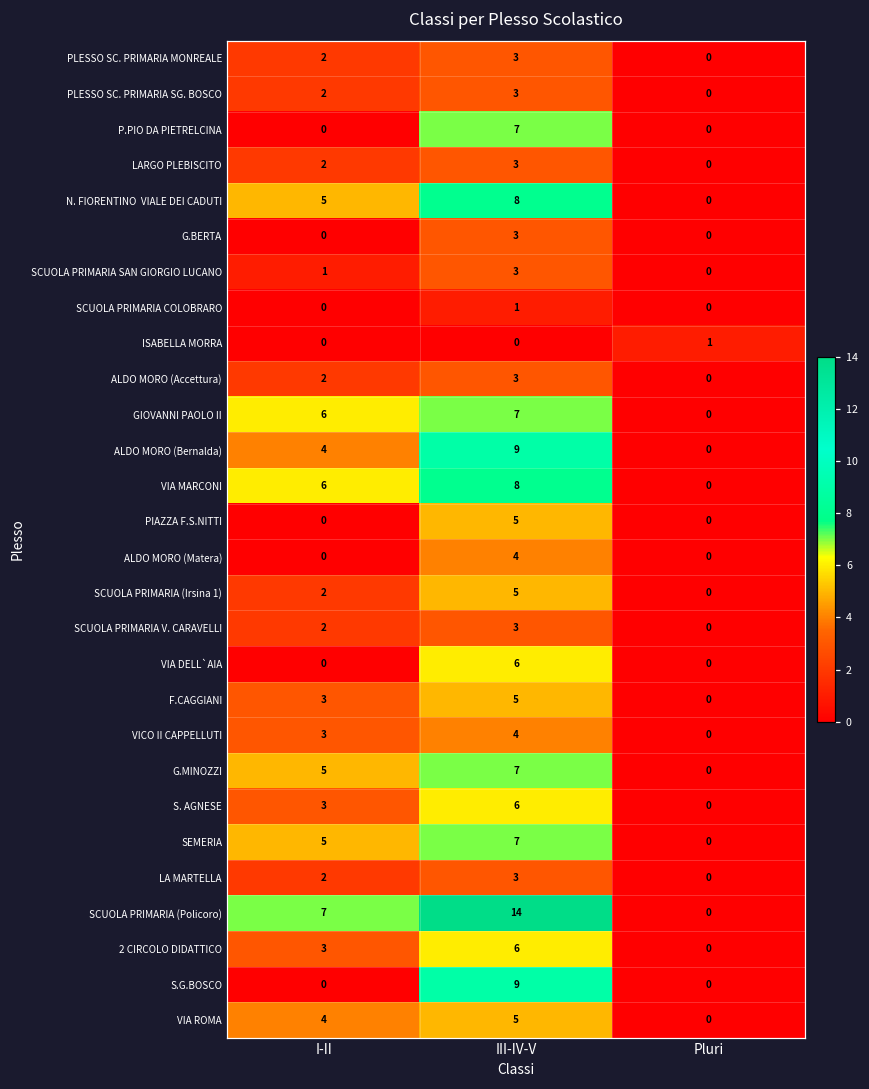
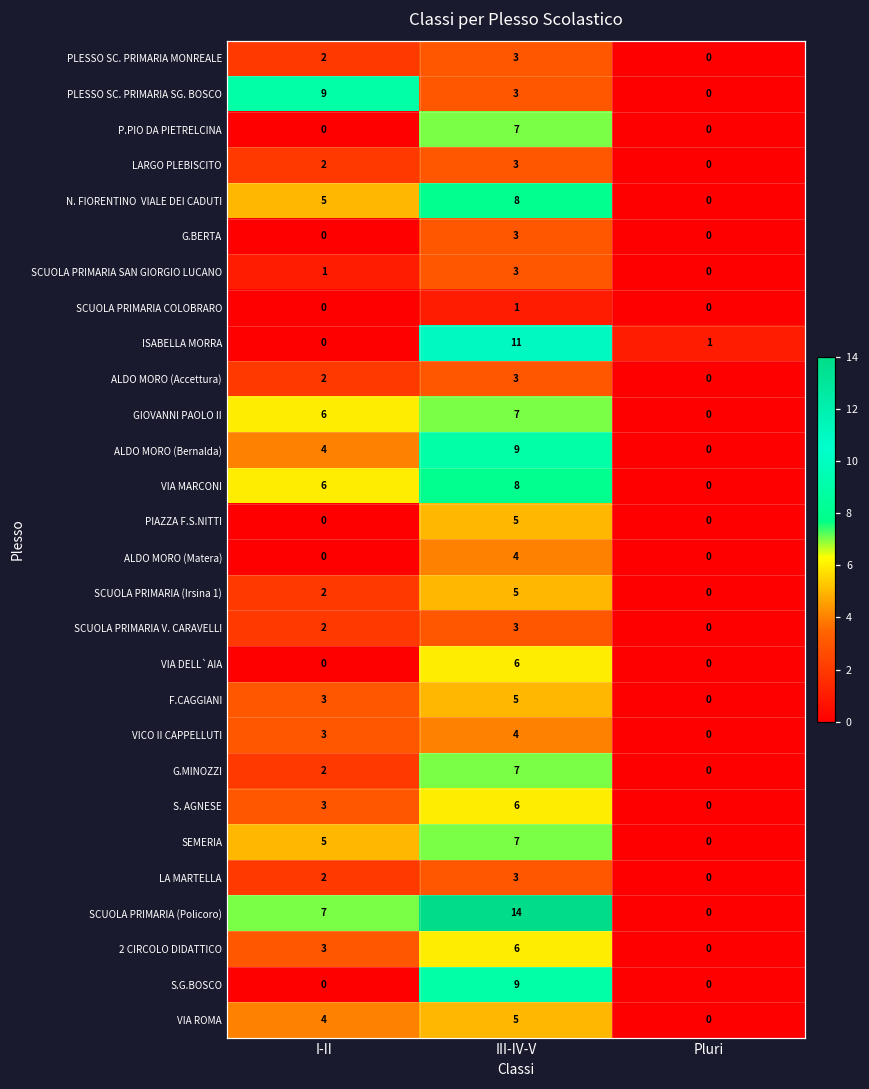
PLESSO SC. PRIMARIA SG. BOSCO, I-II: 2 -> 9
ISABELLA MORRA, III-IV-V: 0 -> 11
G.MINOZZI, I-II: 5 -> 2
